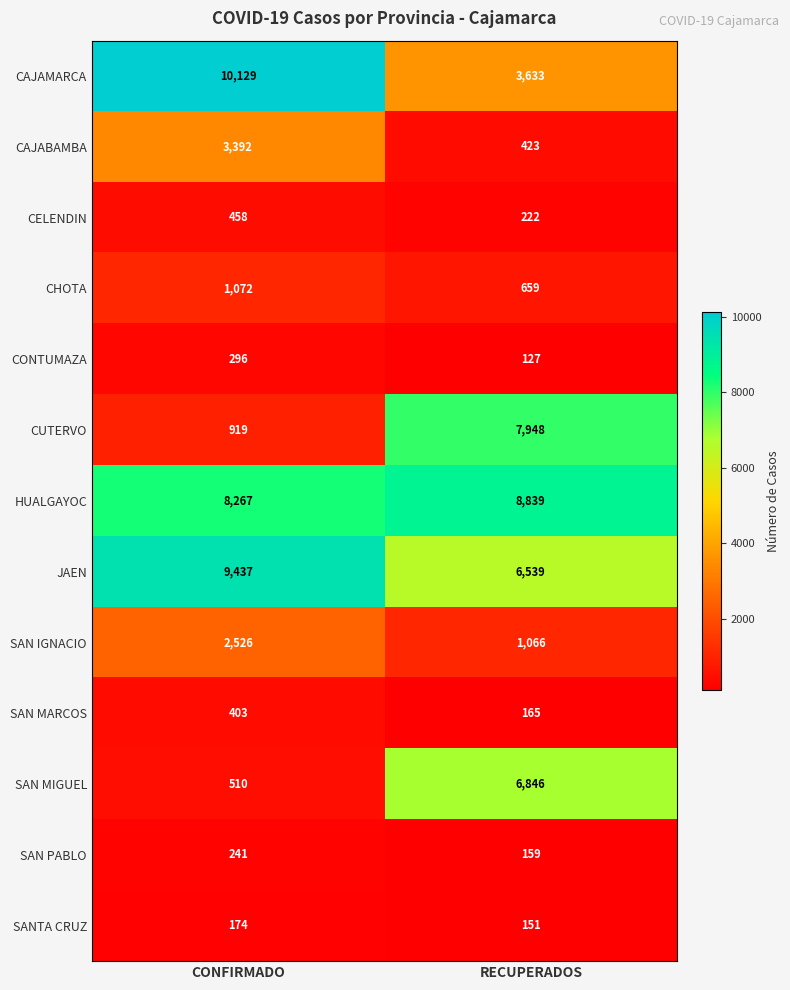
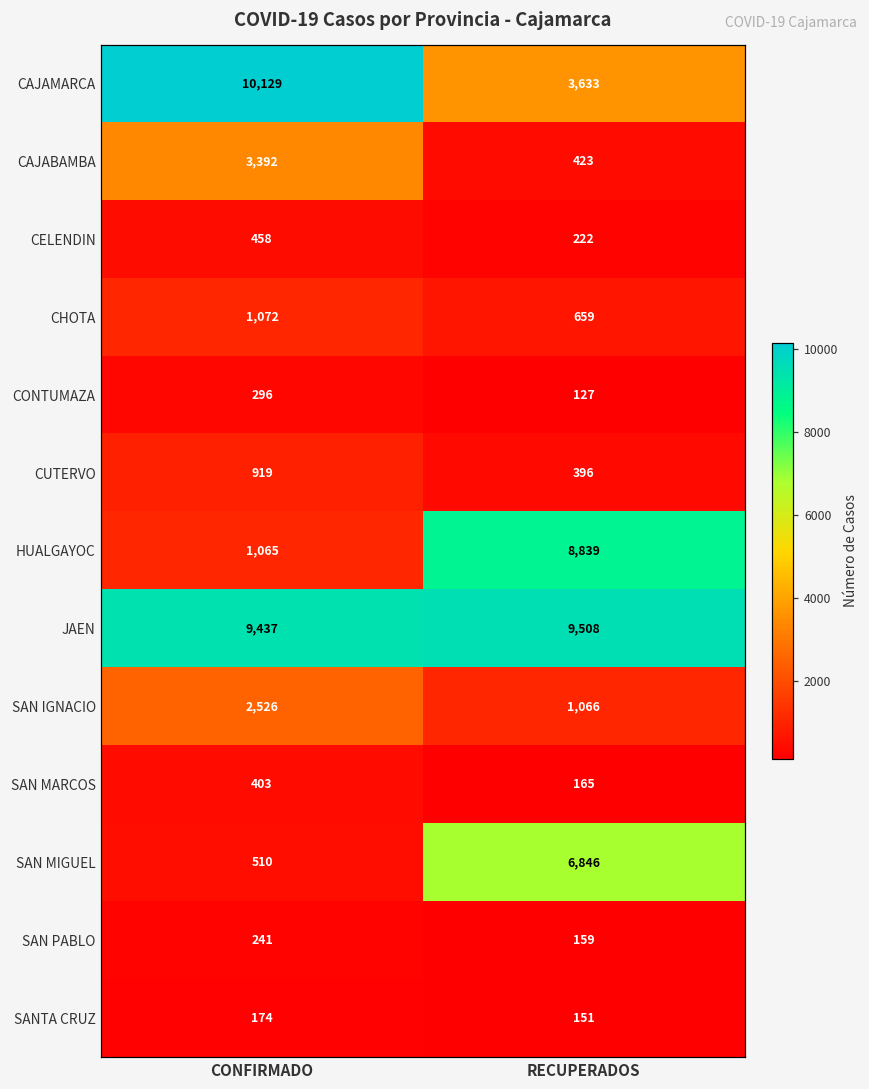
CUTERVO, RECUPERADOS: 7,948 -> 396
HUALGAYOC, CONFIRMADO: 8,267 -> 1,065
JAEN, RECUPERADOS: 6,539 -> 9,508
